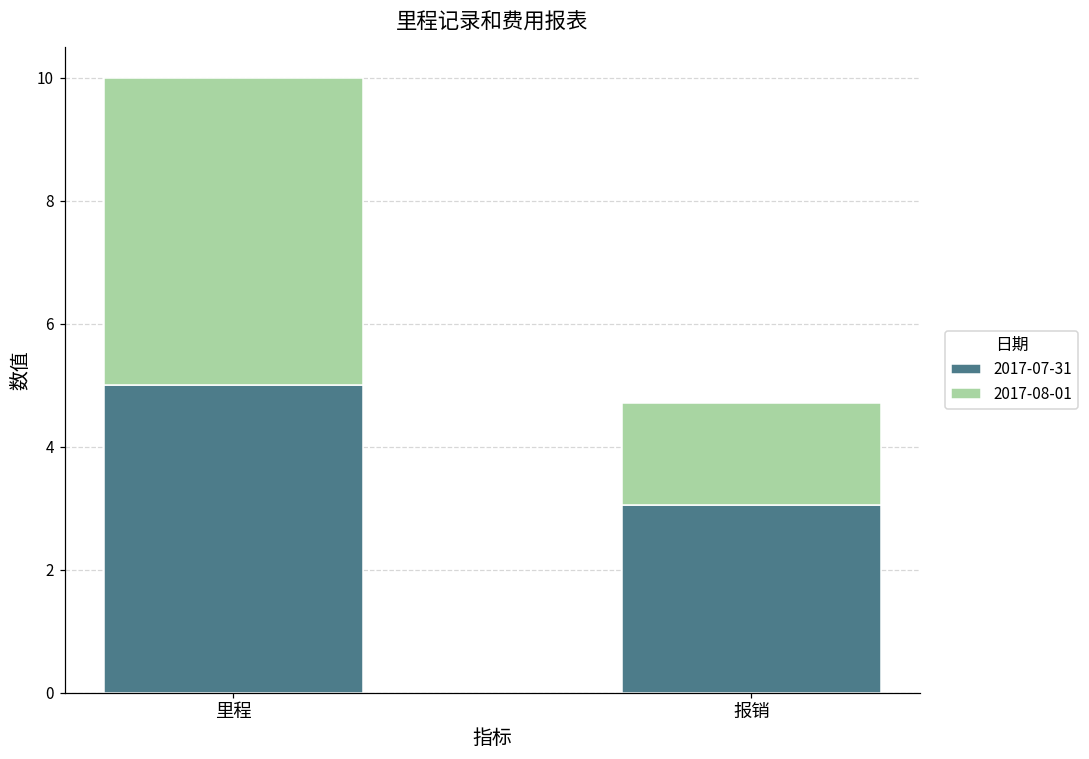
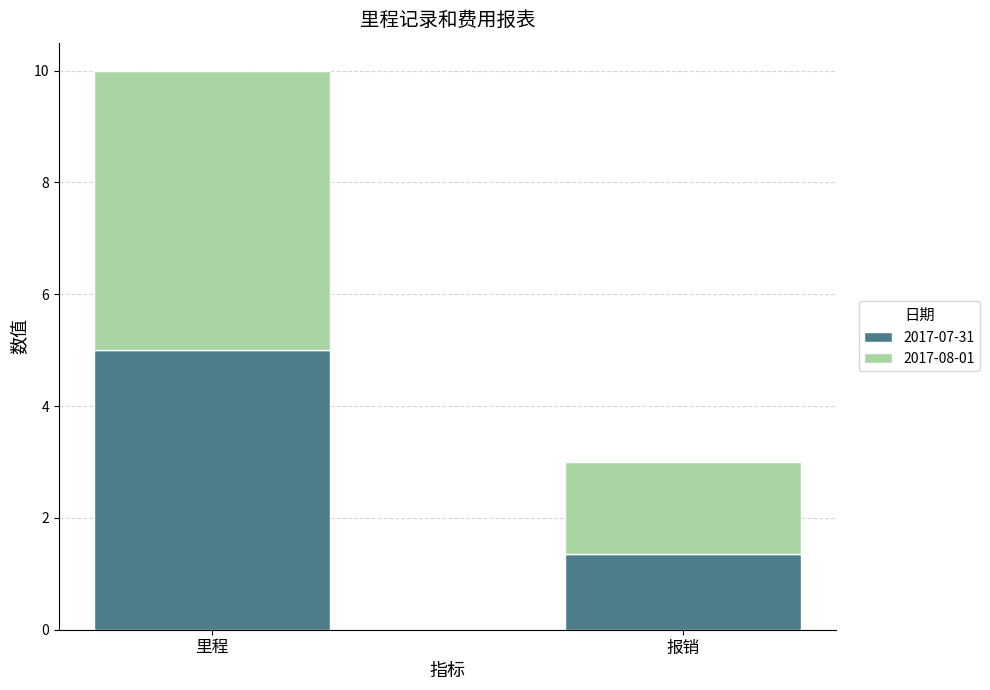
2017-07-31, 报销: 3.1 -> 1.4
